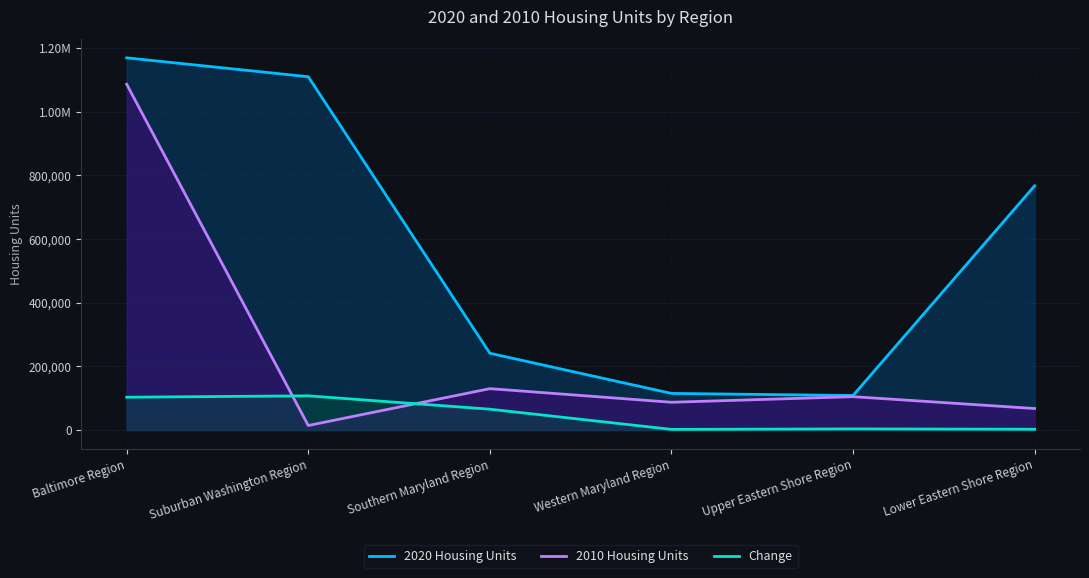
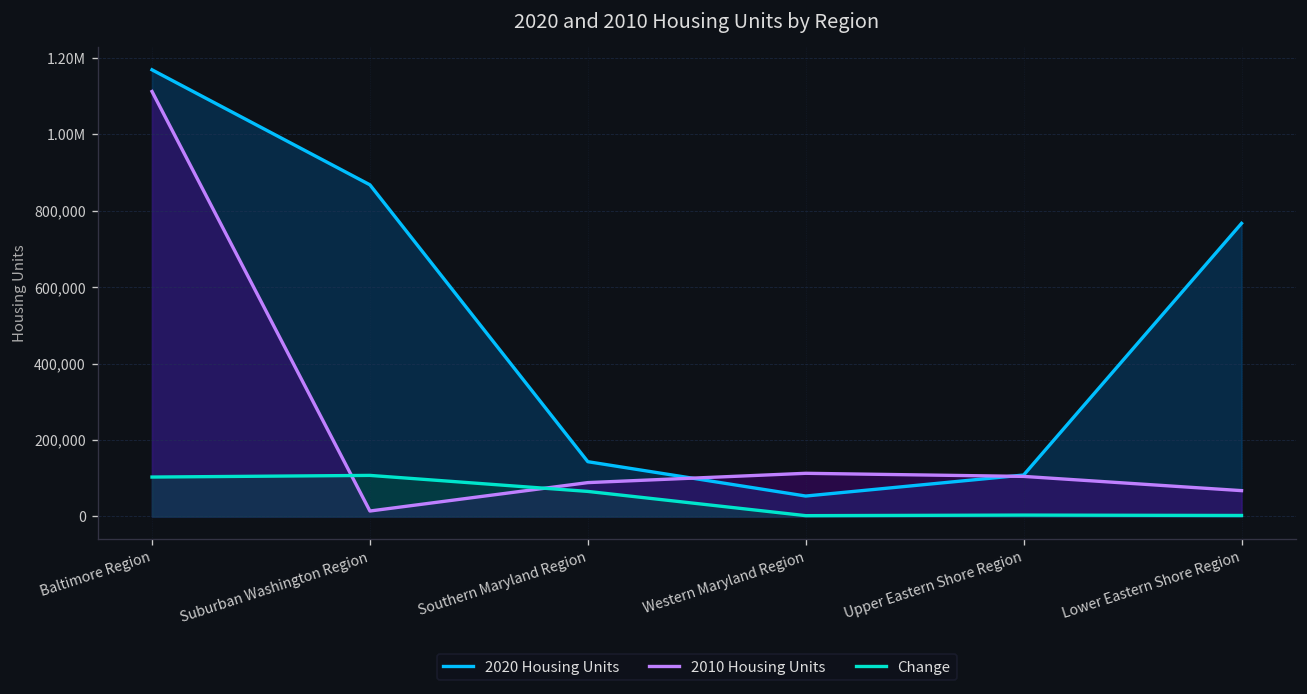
2010 Housing Units, Baltimore Region: 1,090,000 -> 1,110,000
2020 Housing Units, Suburban Washington Region: 1,110,000 -> 870,000
2020 Housing Units, Southern Maryland Region: 240,000 -> 140,000
2010 Housing Units, Southern Maryland Region: 130,000 -> 90,000
2020 Housing Units, Western Maryland Region: 120,000 -> 50,000
2010 Housing Units, Western Maryland Region: 90,000 -> 110,000
